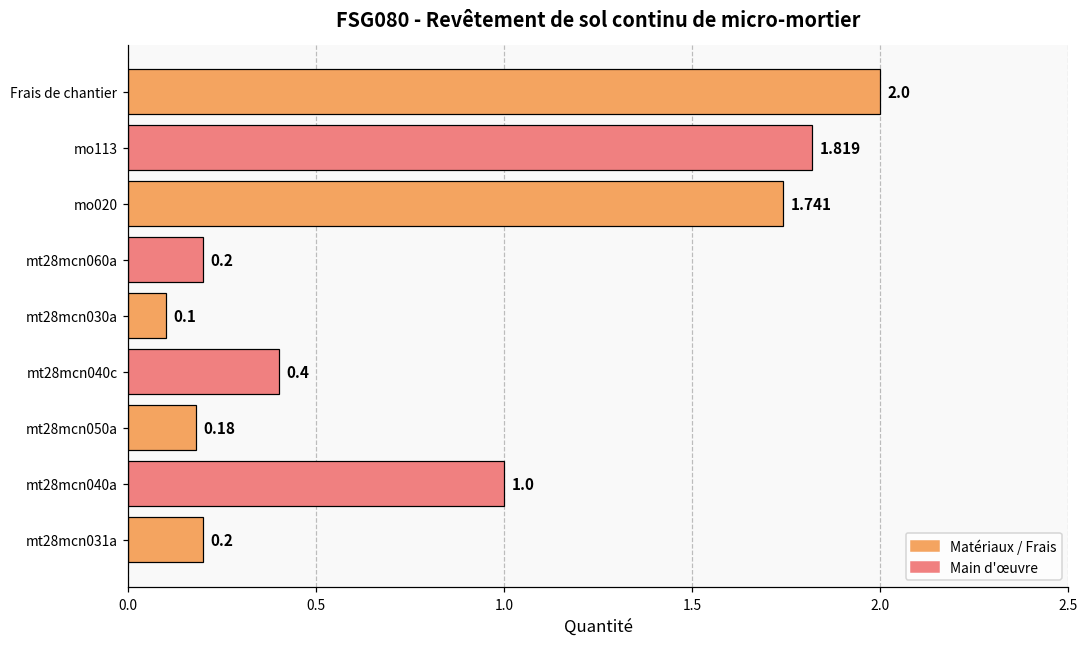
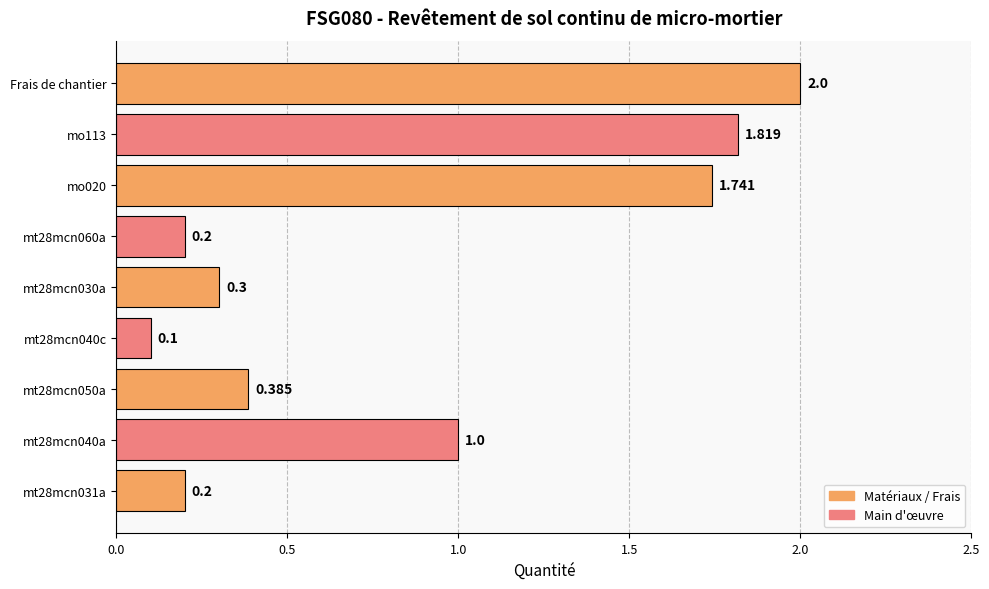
mt28mcn030a: 0.1 -> 0.3
mt28mcn040c: 0.4 -> 0.1
mt28mcn050a: 0.18 -> 0.385
